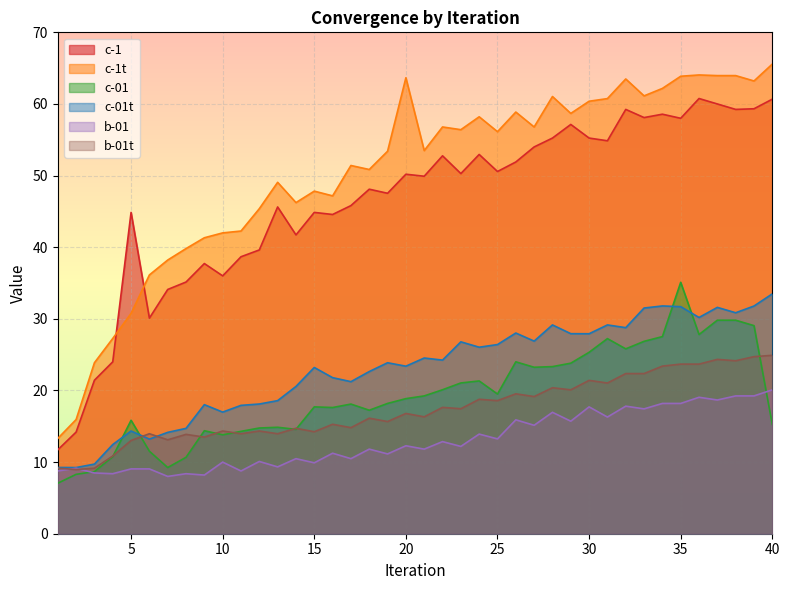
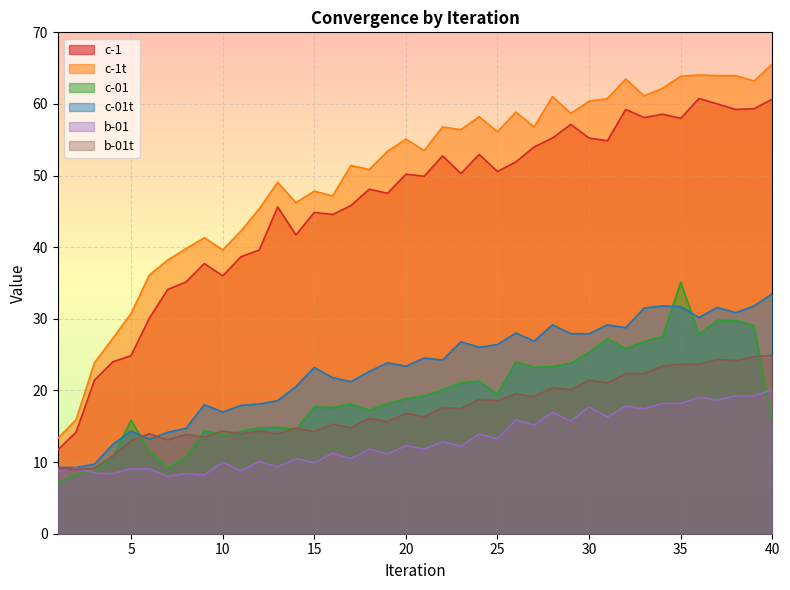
c-1, 5: 45 -> 25
c-1t, 10: 42 -> 40
c-1t, 20: 64 -> 55
